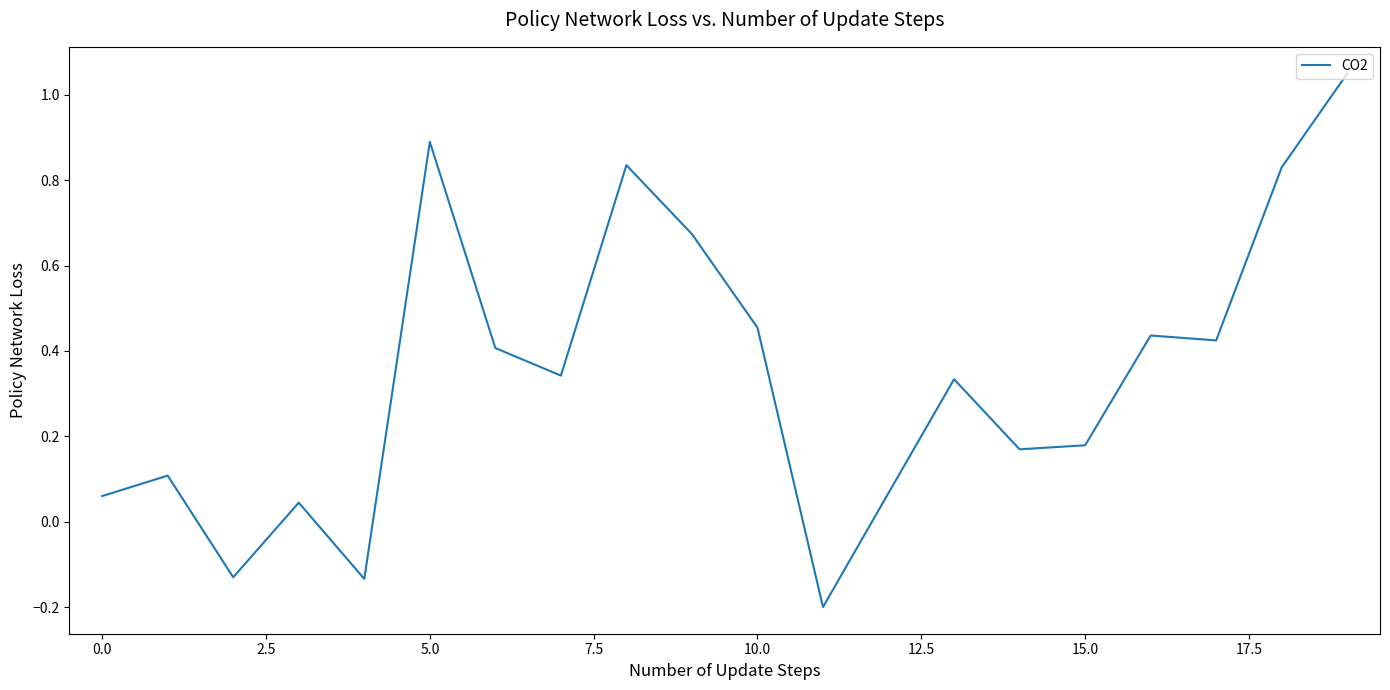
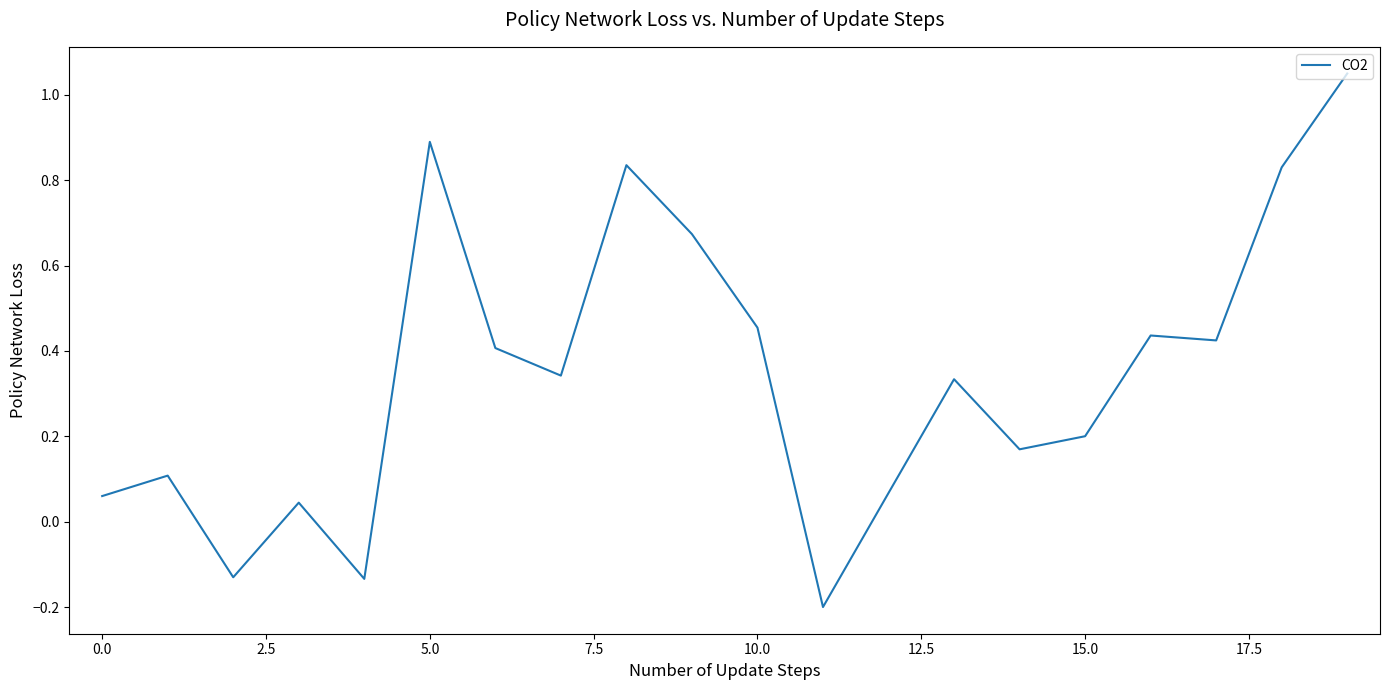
15.0: 0.18 -> 0.20
